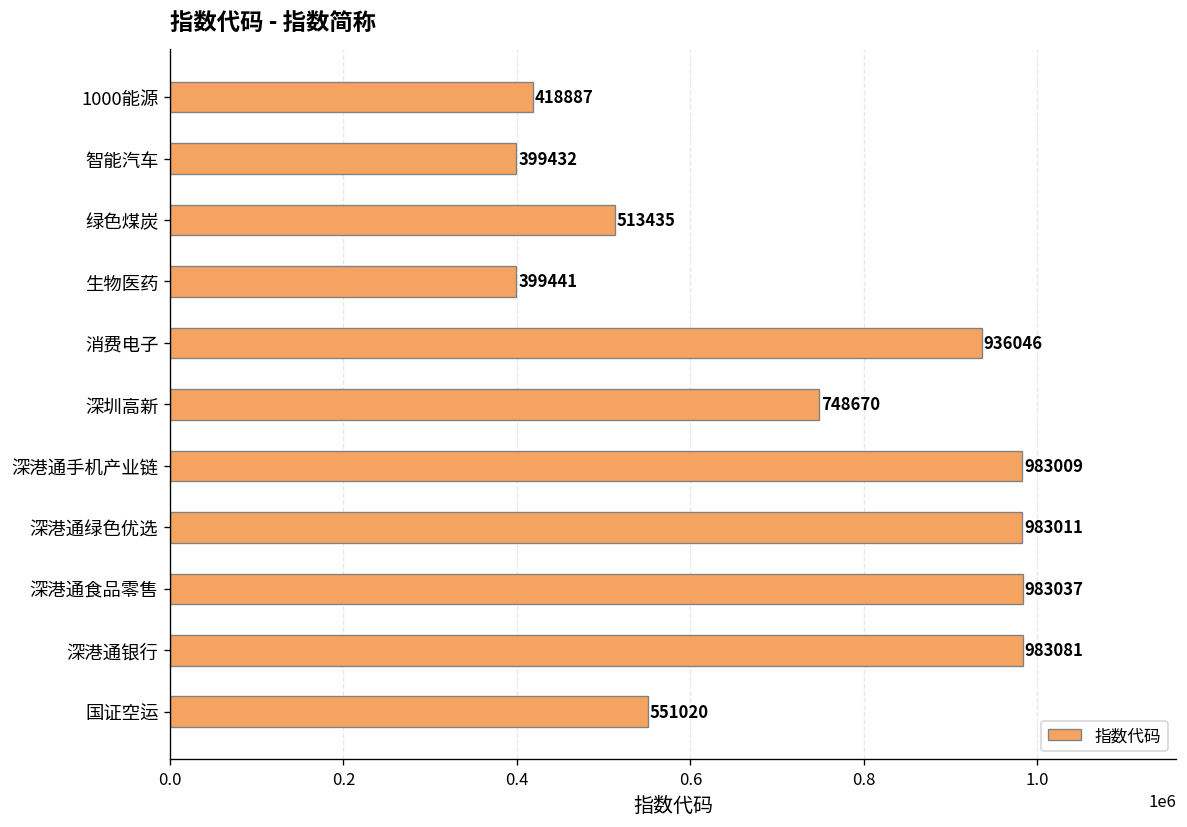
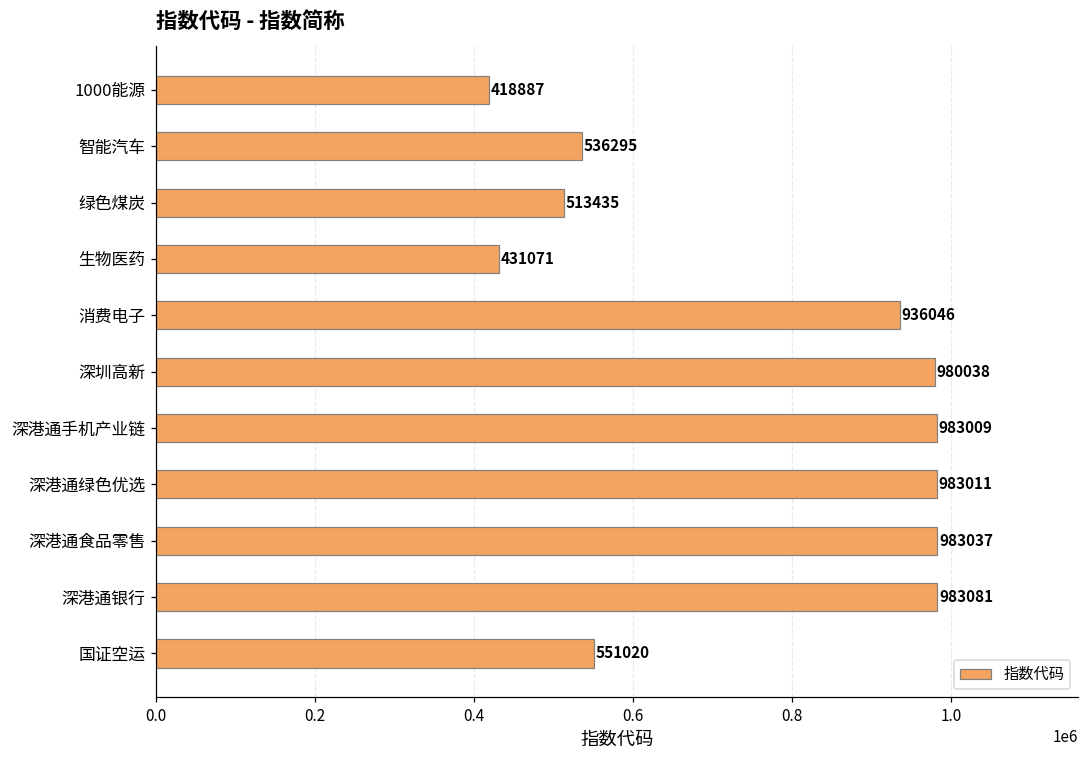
智能汽车: 399432 -> 536295
生物医药: 399441 -> 431071
深圳高新: 748670 -> 980038
